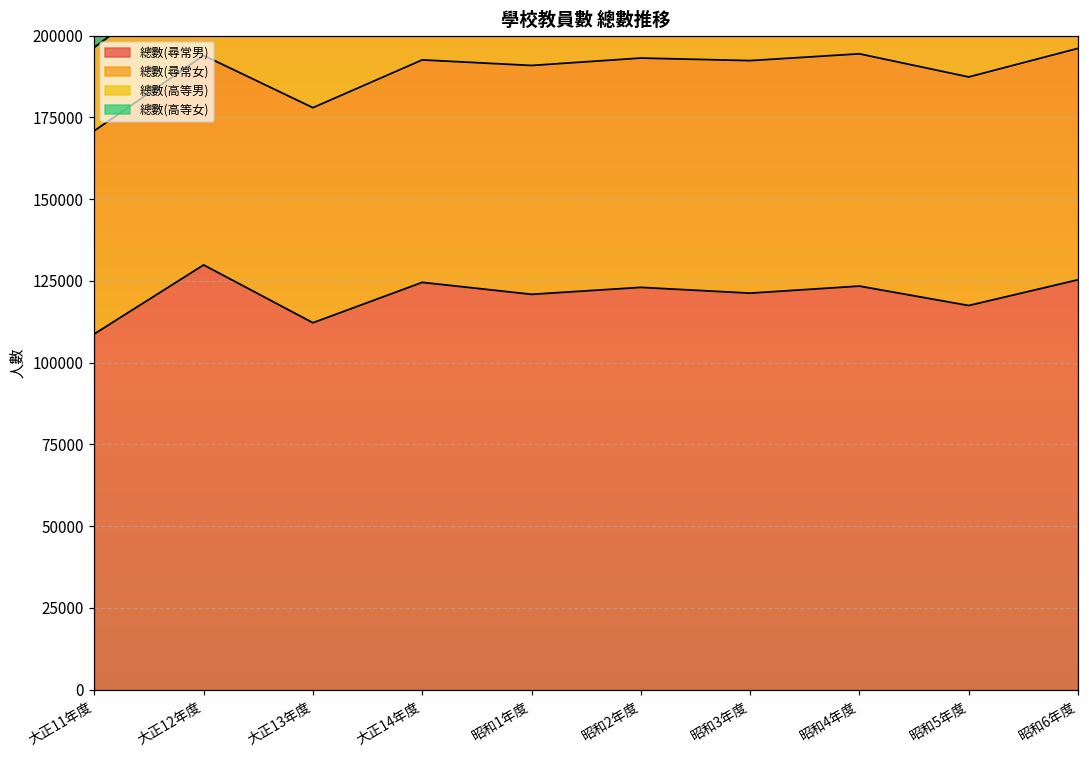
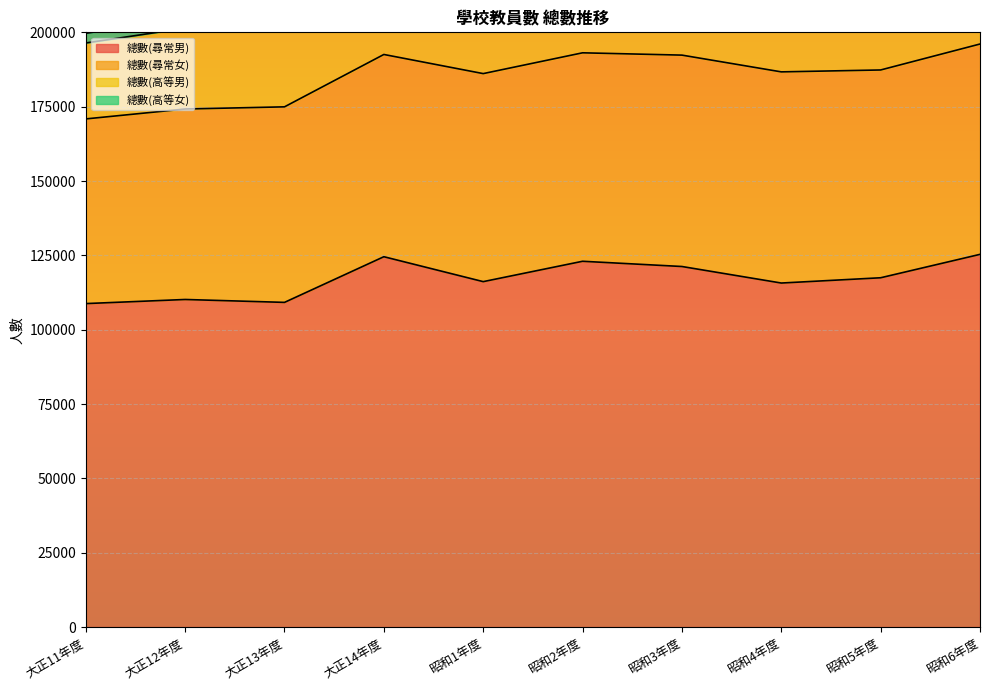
總數(尋常男), 大正12年度: 130000 -> 110000
總數(尋常男), 大正13年度: 112000 -> 109000
總數(尋常男), 昭和1年度: 121000 -> 116000
總數(尋常男), 昭和4年度: 123000 -> 116000
